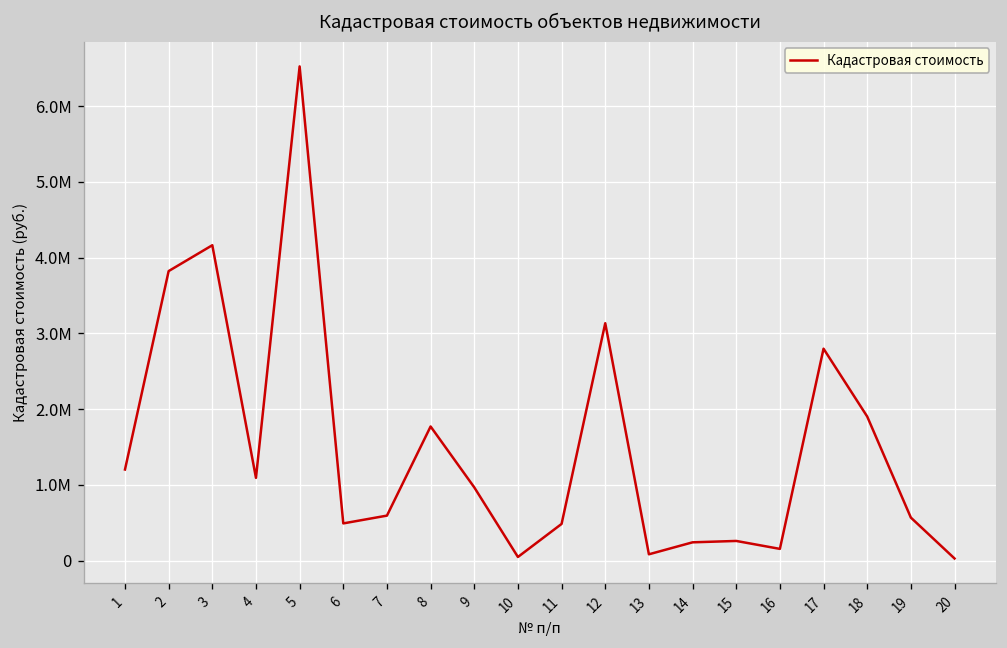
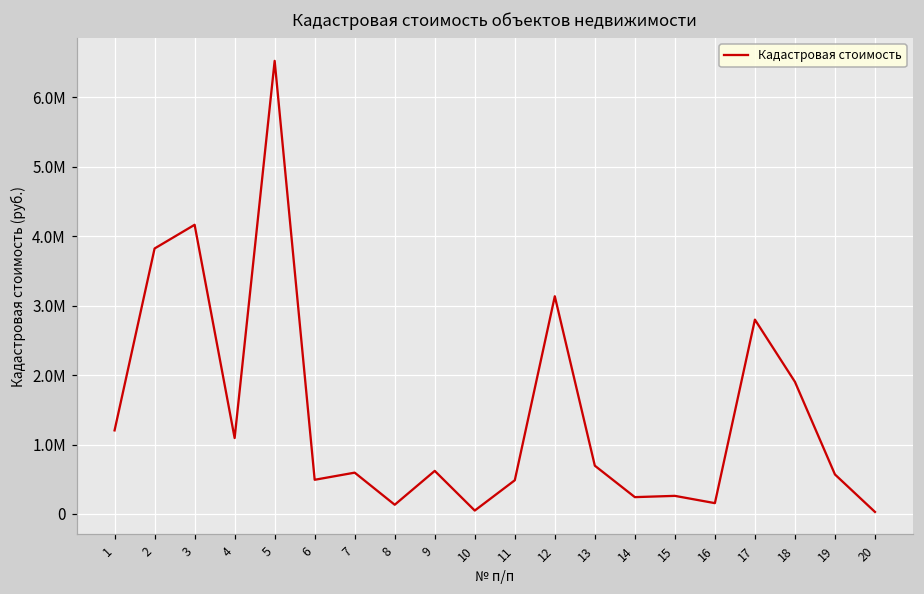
8: 1800000 -> 100000
9: 1000000 -> 600000
13: 100000 -> 700000
